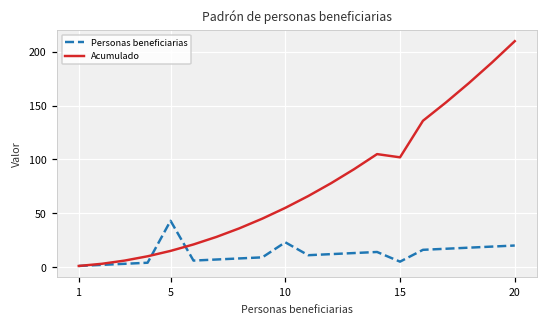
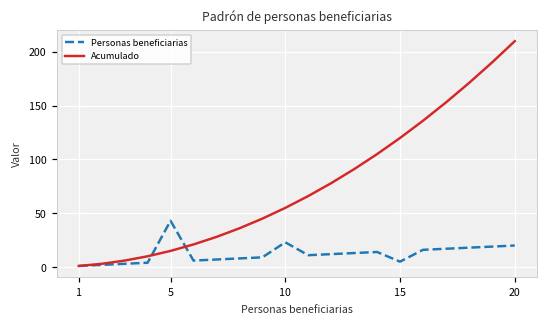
Acumulado, 15: 100 -> 120
